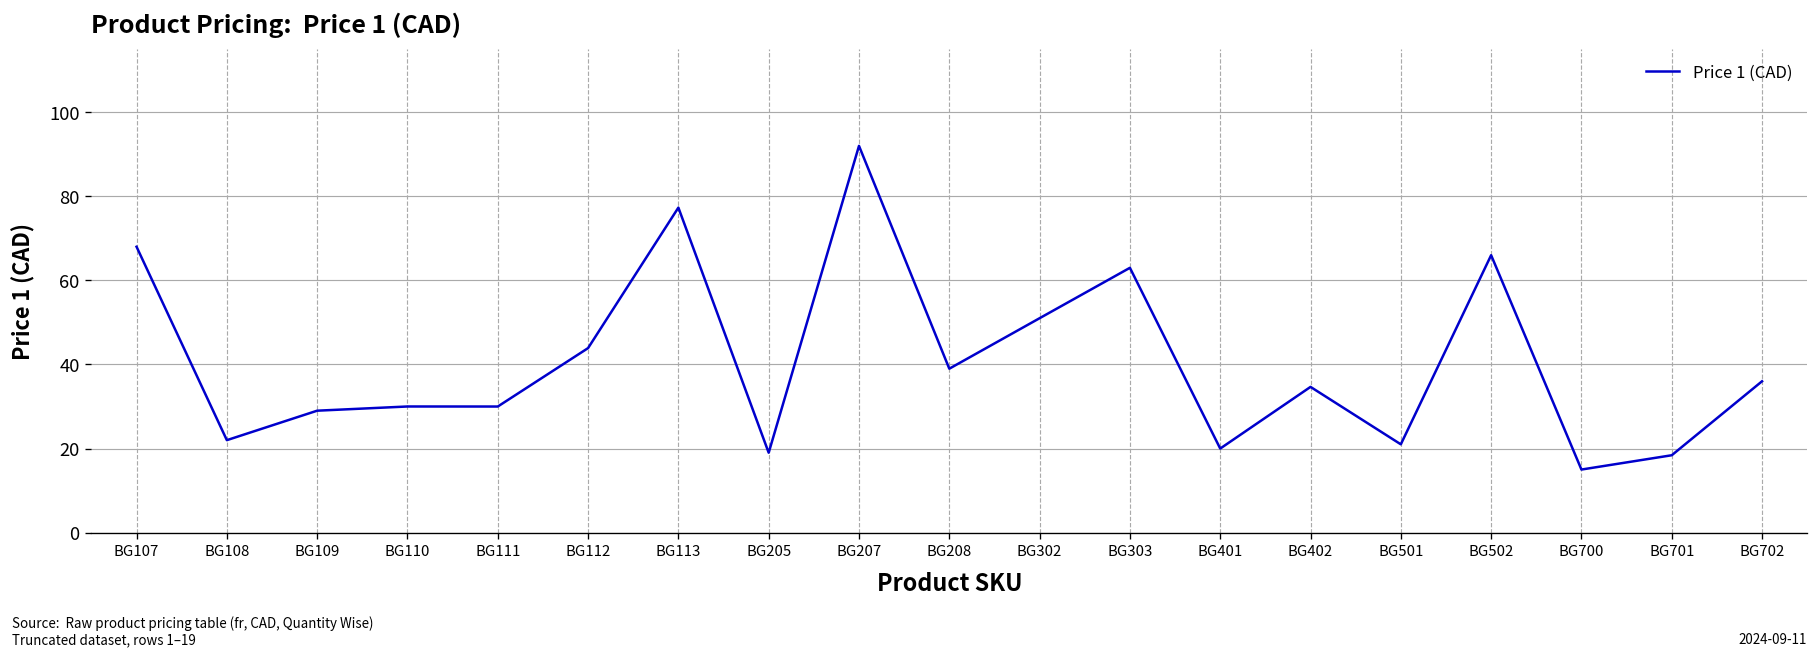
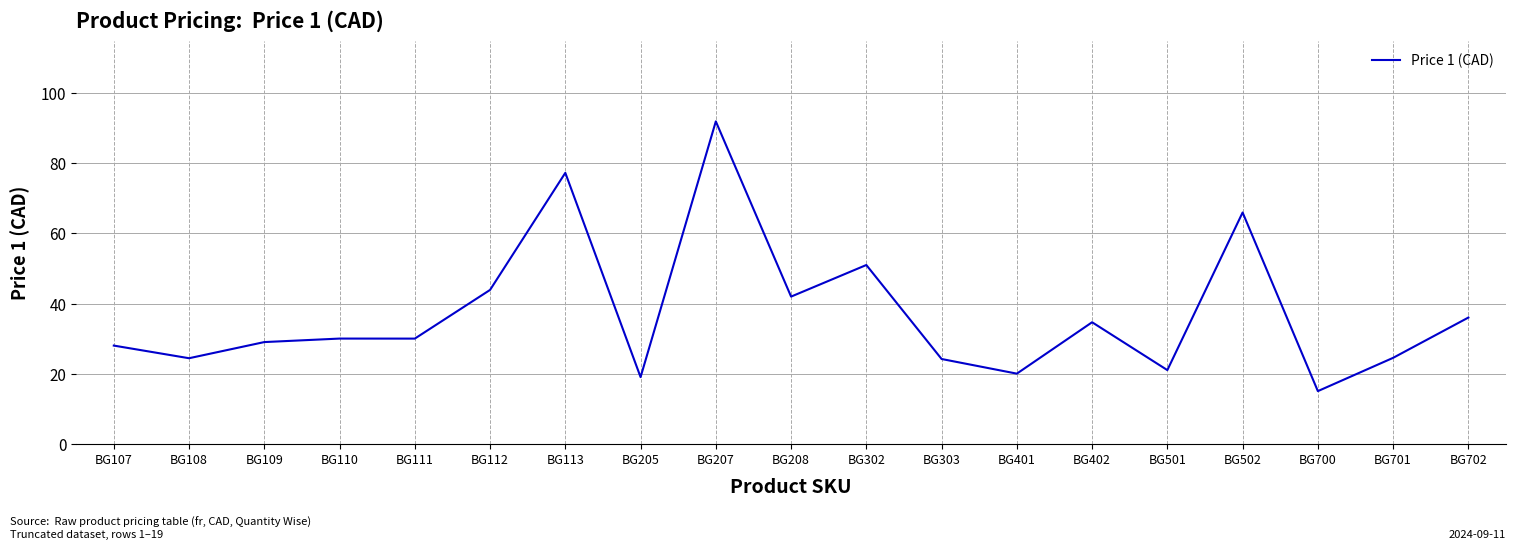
BG107: 68 -> 28
BG108: 22 -> 24
BG208: 39 -> 42
BG303: 63 -> 24
BG701: 18 -> 25
